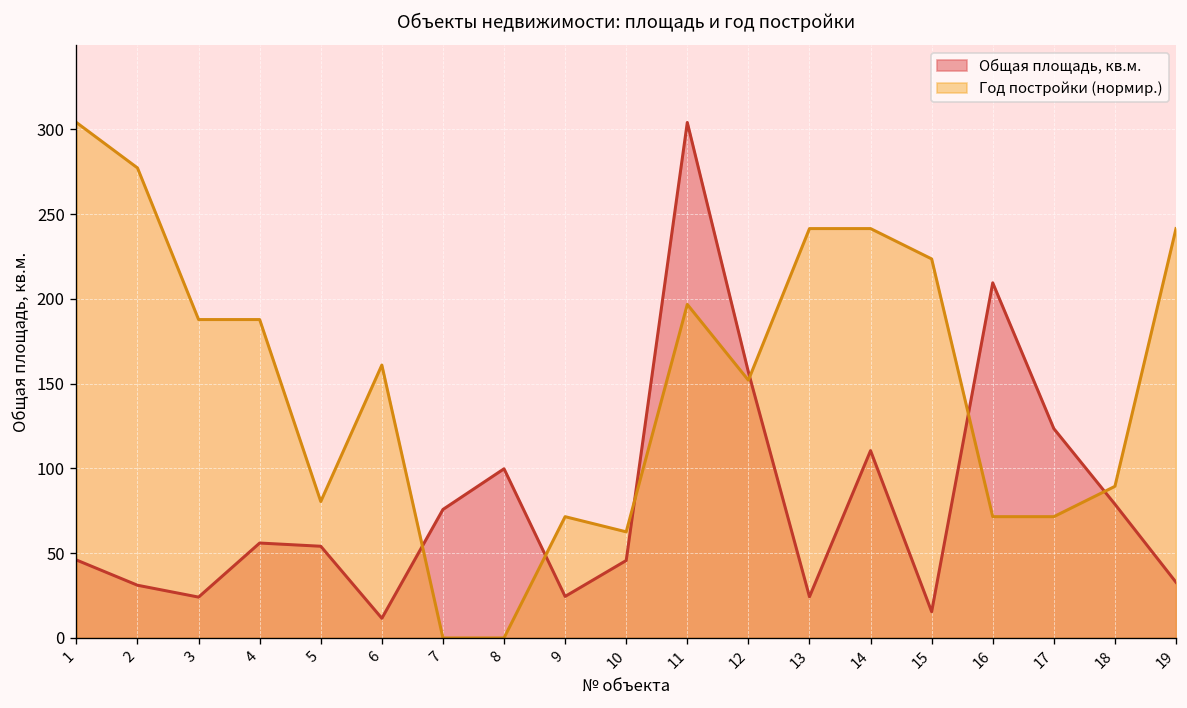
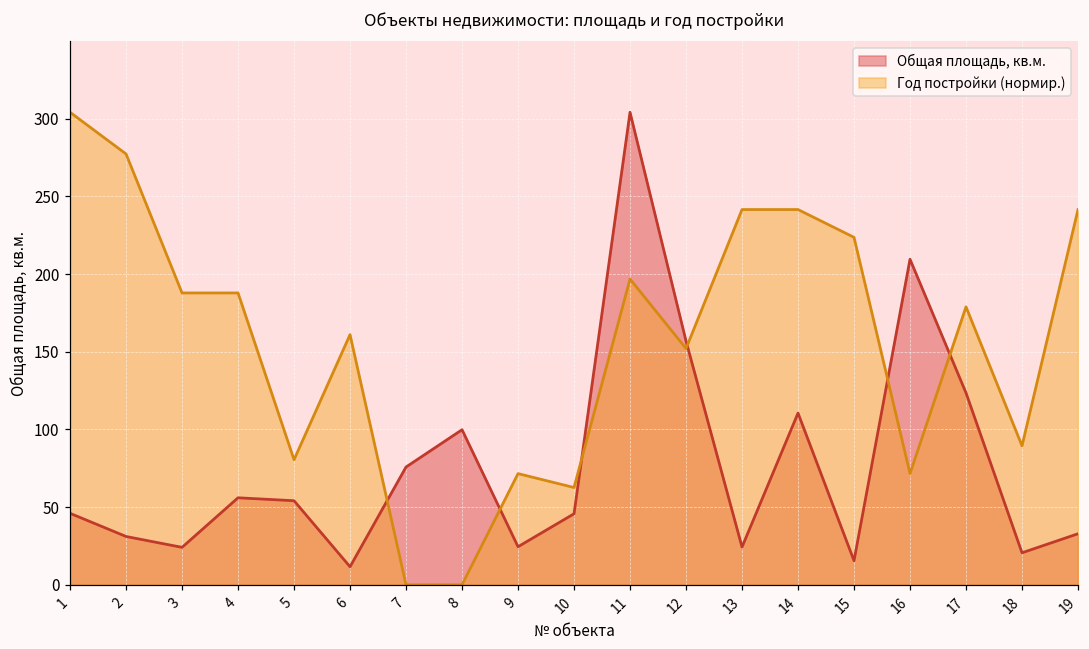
Год постройки (нормир.), 17: 72 -> 179
Общая площадь, кв.м., 18: 79 -> 21
